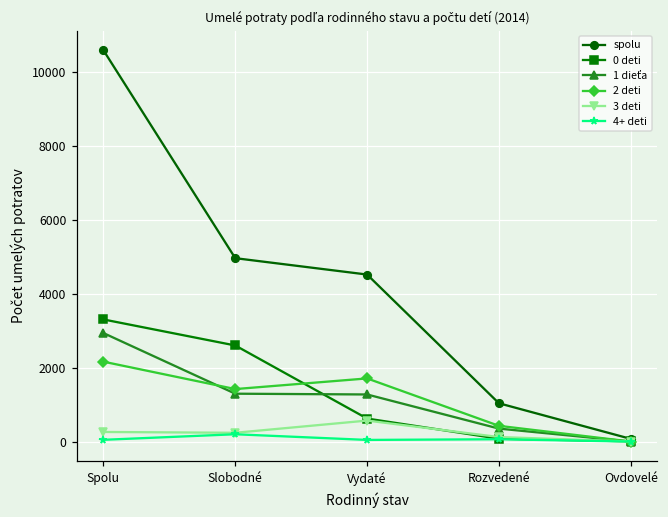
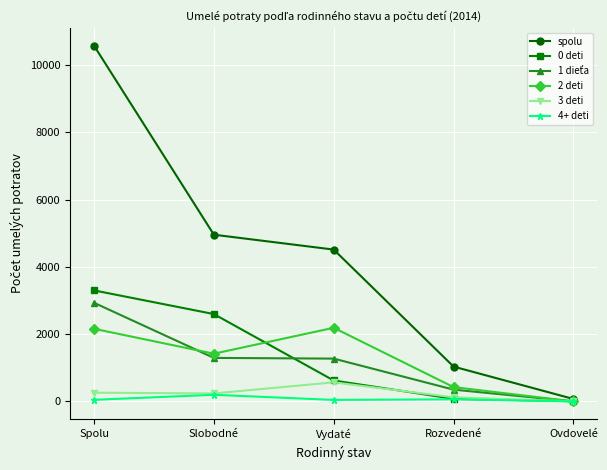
2 deti, Vydaté: 1700 -> 2200
